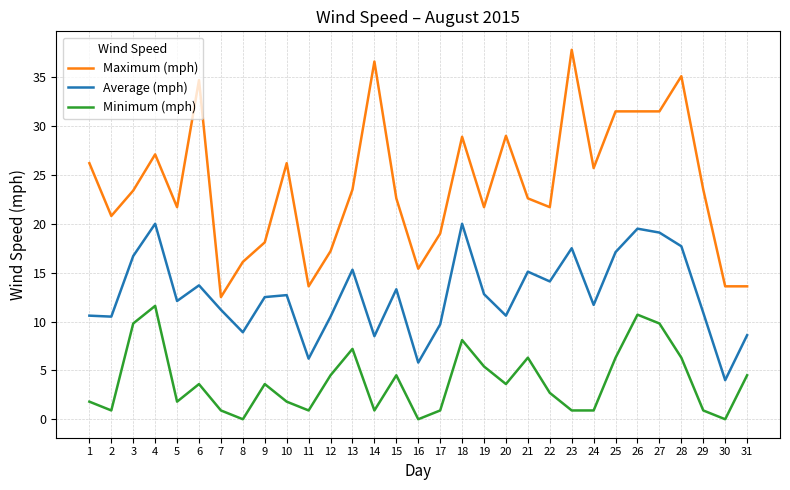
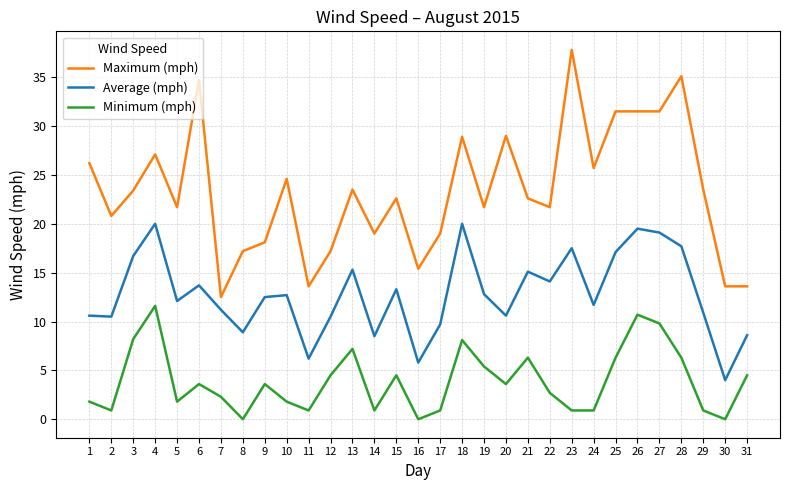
Minimum (mph), 3: 10 -> 8
Minimum (mph), 7: 1 -> 2
Maximum (mph), 8: 16 -> 17
Maximum (mph), 10: 26 -> 25
Maximum (mph), 14: 37 -> 19
